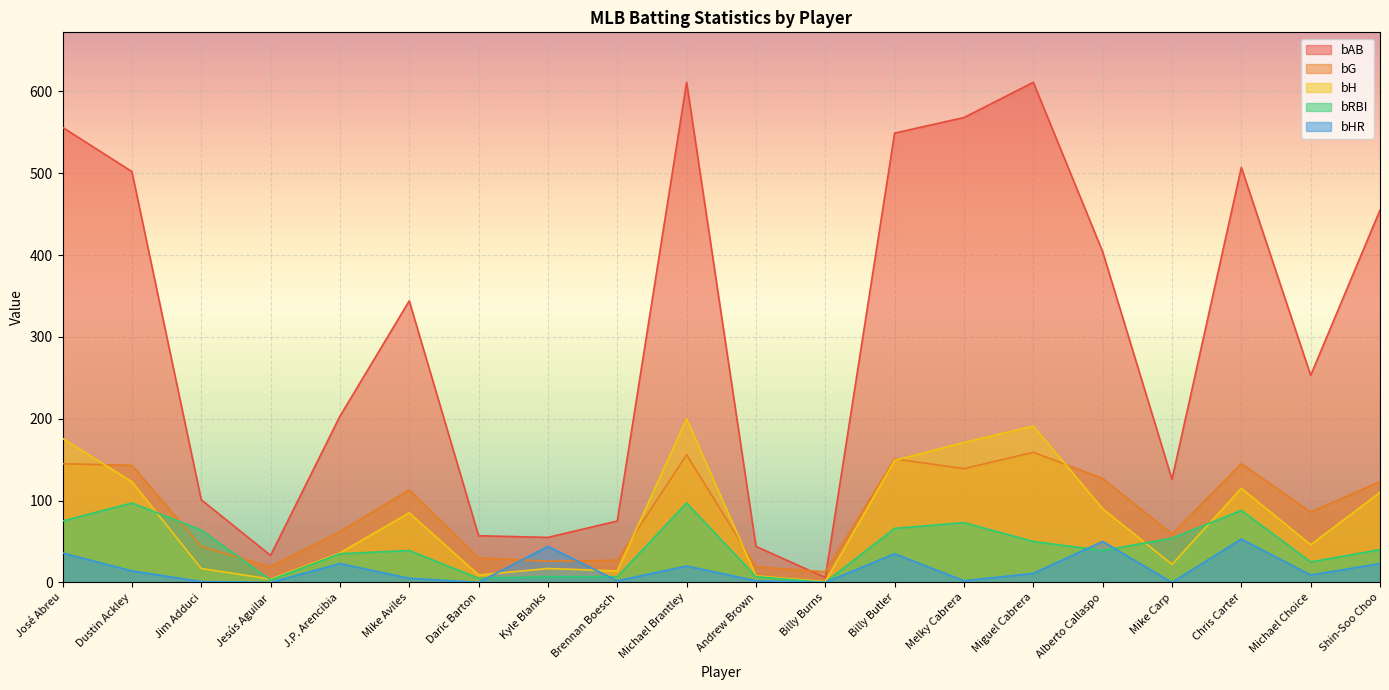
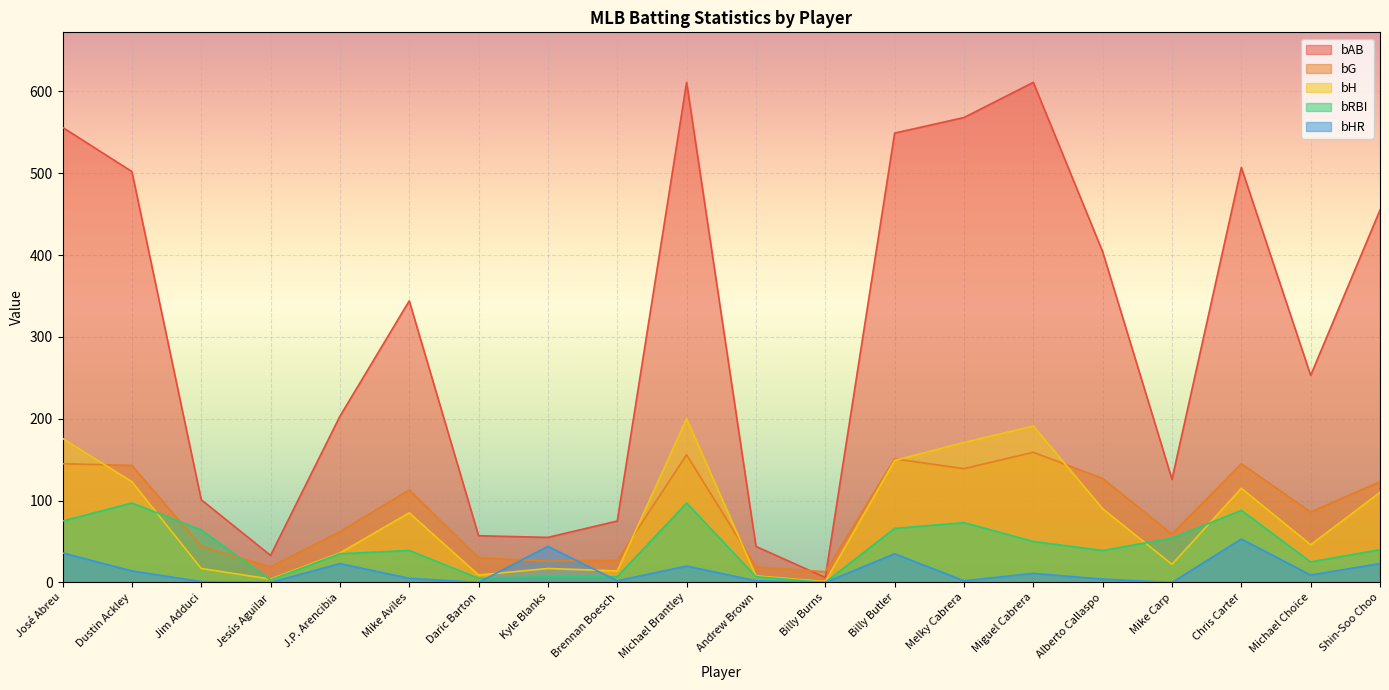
bHR, Alberto Callaspo: 50 -> 0
